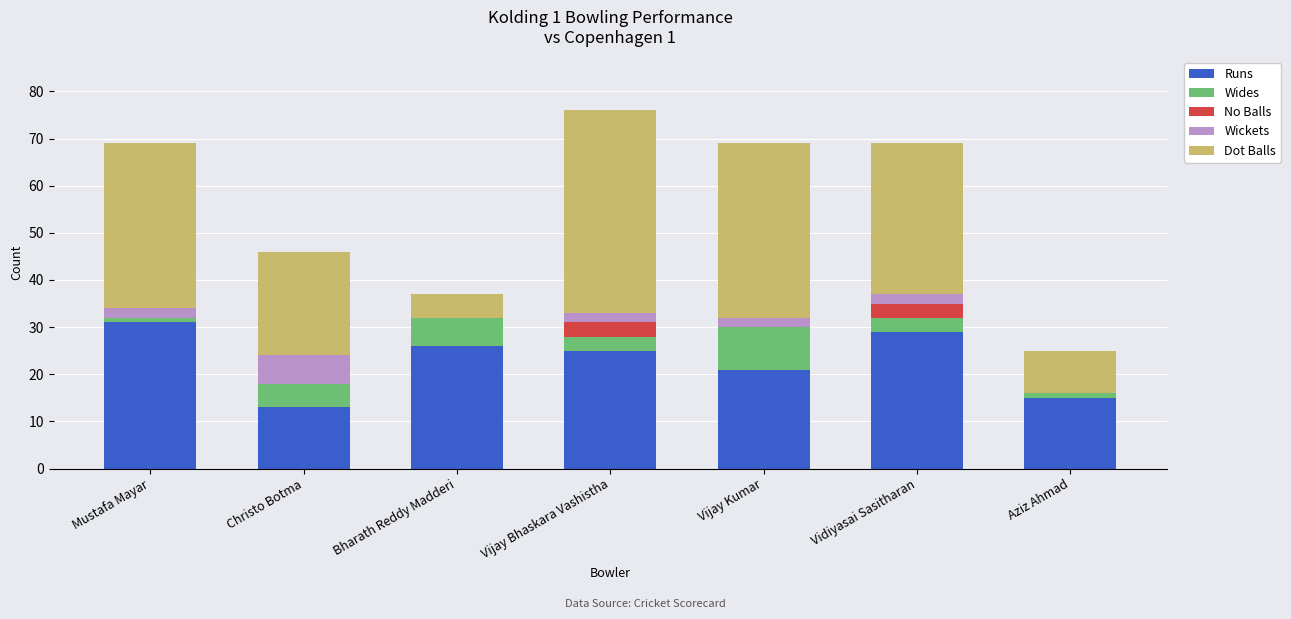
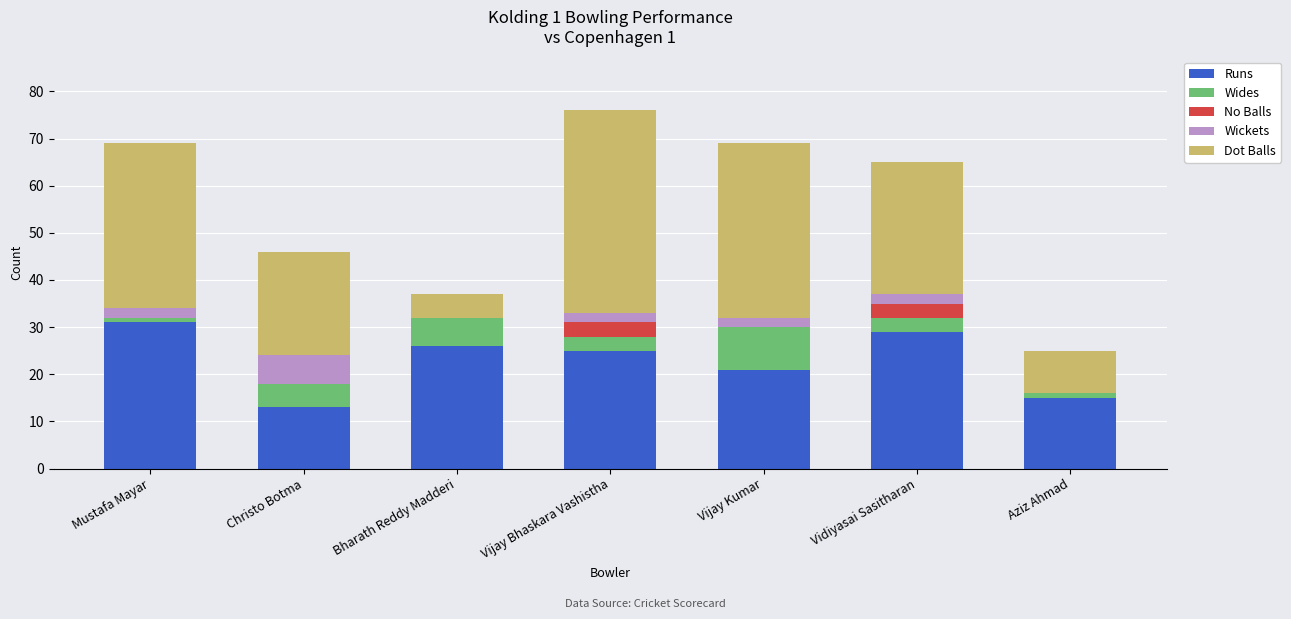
Dot Balls, Vidiyasai Sasitharan: 32 -> 28
